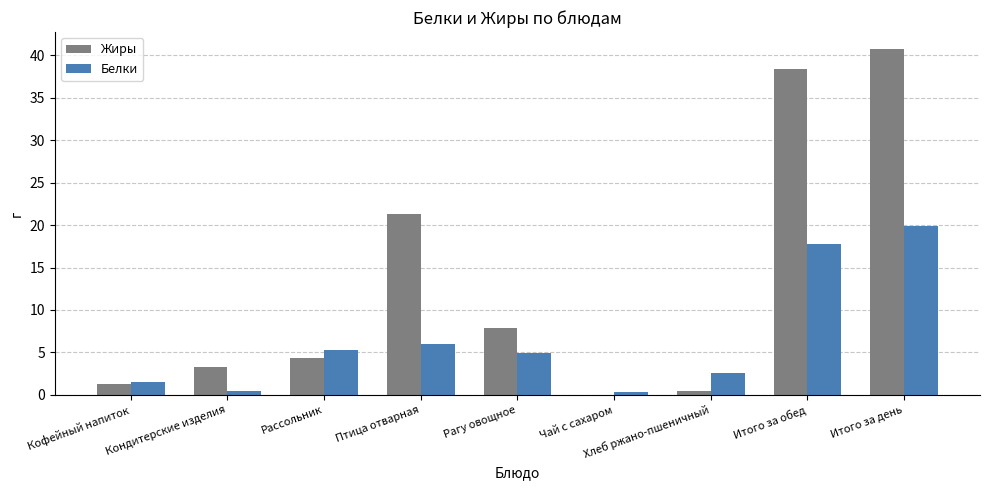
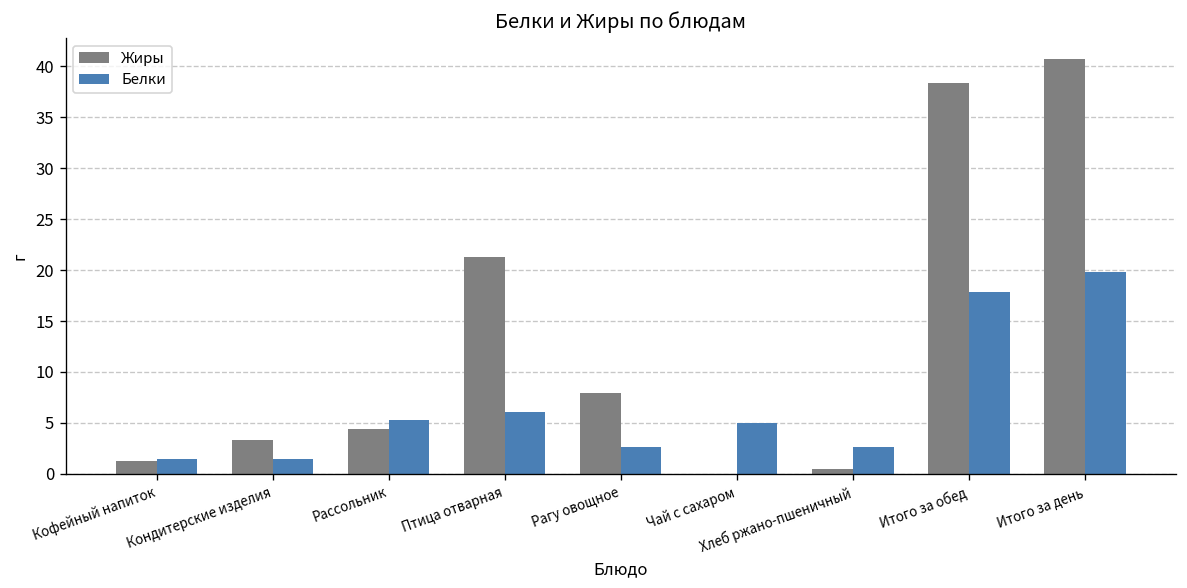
Белки, Кондитерские изделия: 1 -> 2
Белки, Рагу овощное: 5 -> 3
Белки, Чай с сахаром: 0 -> 5
